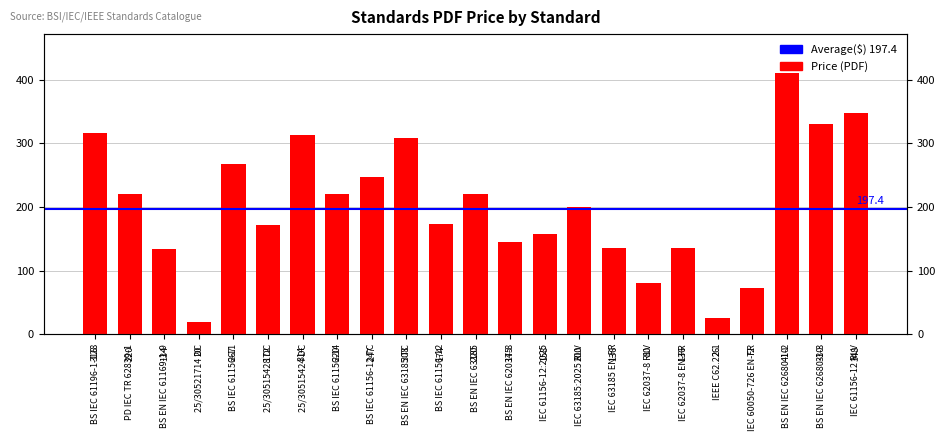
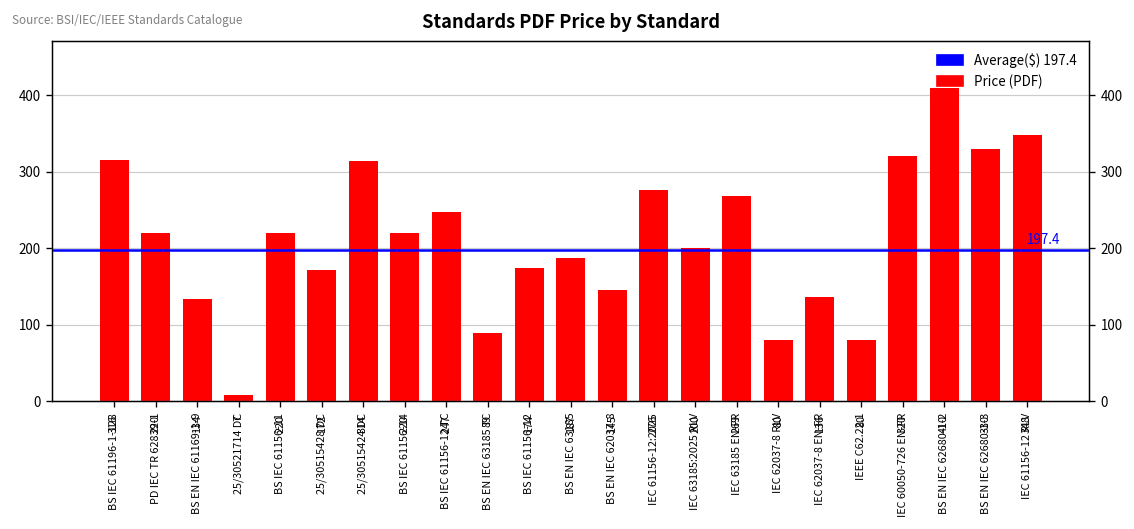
25/30521714 DC: 20 -> 7
BS IEC 61156-11: 267 -> 220
BS EN IEC 63185 TC: 308 -> 89
BS EN IEC 63185: 220 -> 187
IEC 61156-12:2025: 158 -> 276
IEC 63185 EN-FR: 136 -> 269
IEEE C62.22.1: 26 -> 80
IEC 60050-726 EN-FR: 72 -> 320
